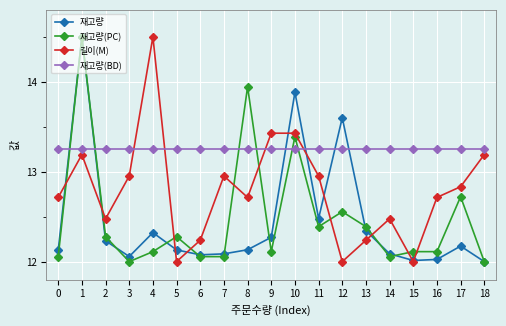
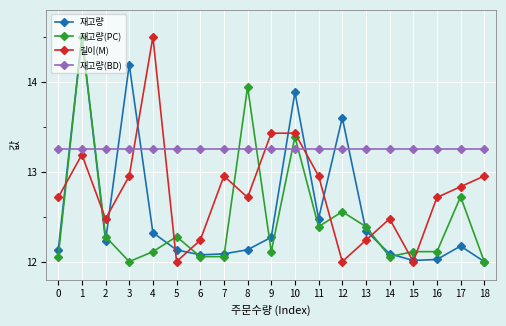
재고량, 3: 12.1 -> 14.2
길이(M), 18: 13.2 -> 13.0
